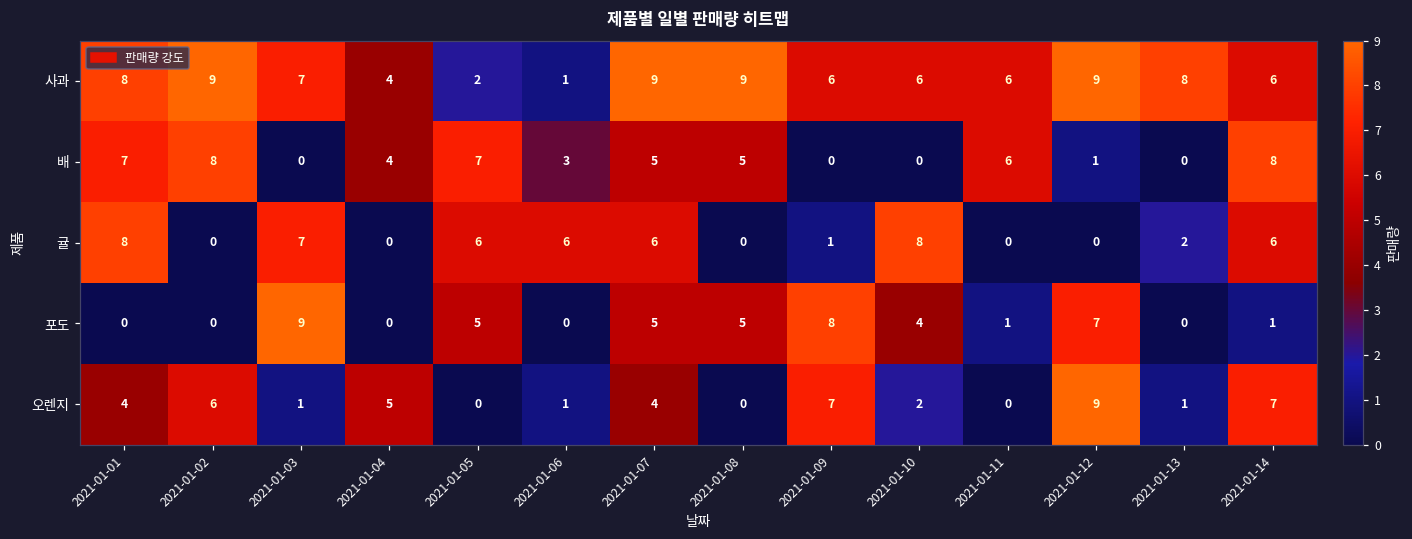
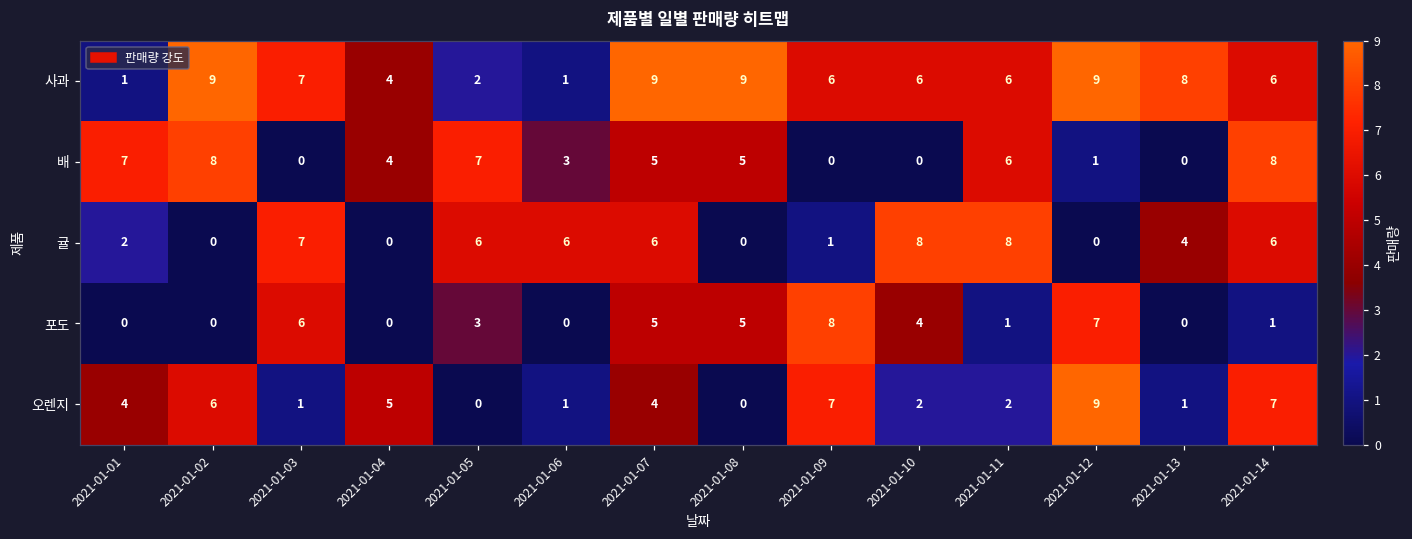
사과, 2021-01-01: 8 -> 1
귤, 2021-01-01: 8 -> 2
귤, 2021-01-11: 0 -> 8
귤, 2021-01-13: 2 -> 4
포도, 2021-01-03: 9 -> 6
포도, 2021-01-05: 5 -> 3
오렌지, 2021-01-11: 0 -> 2
